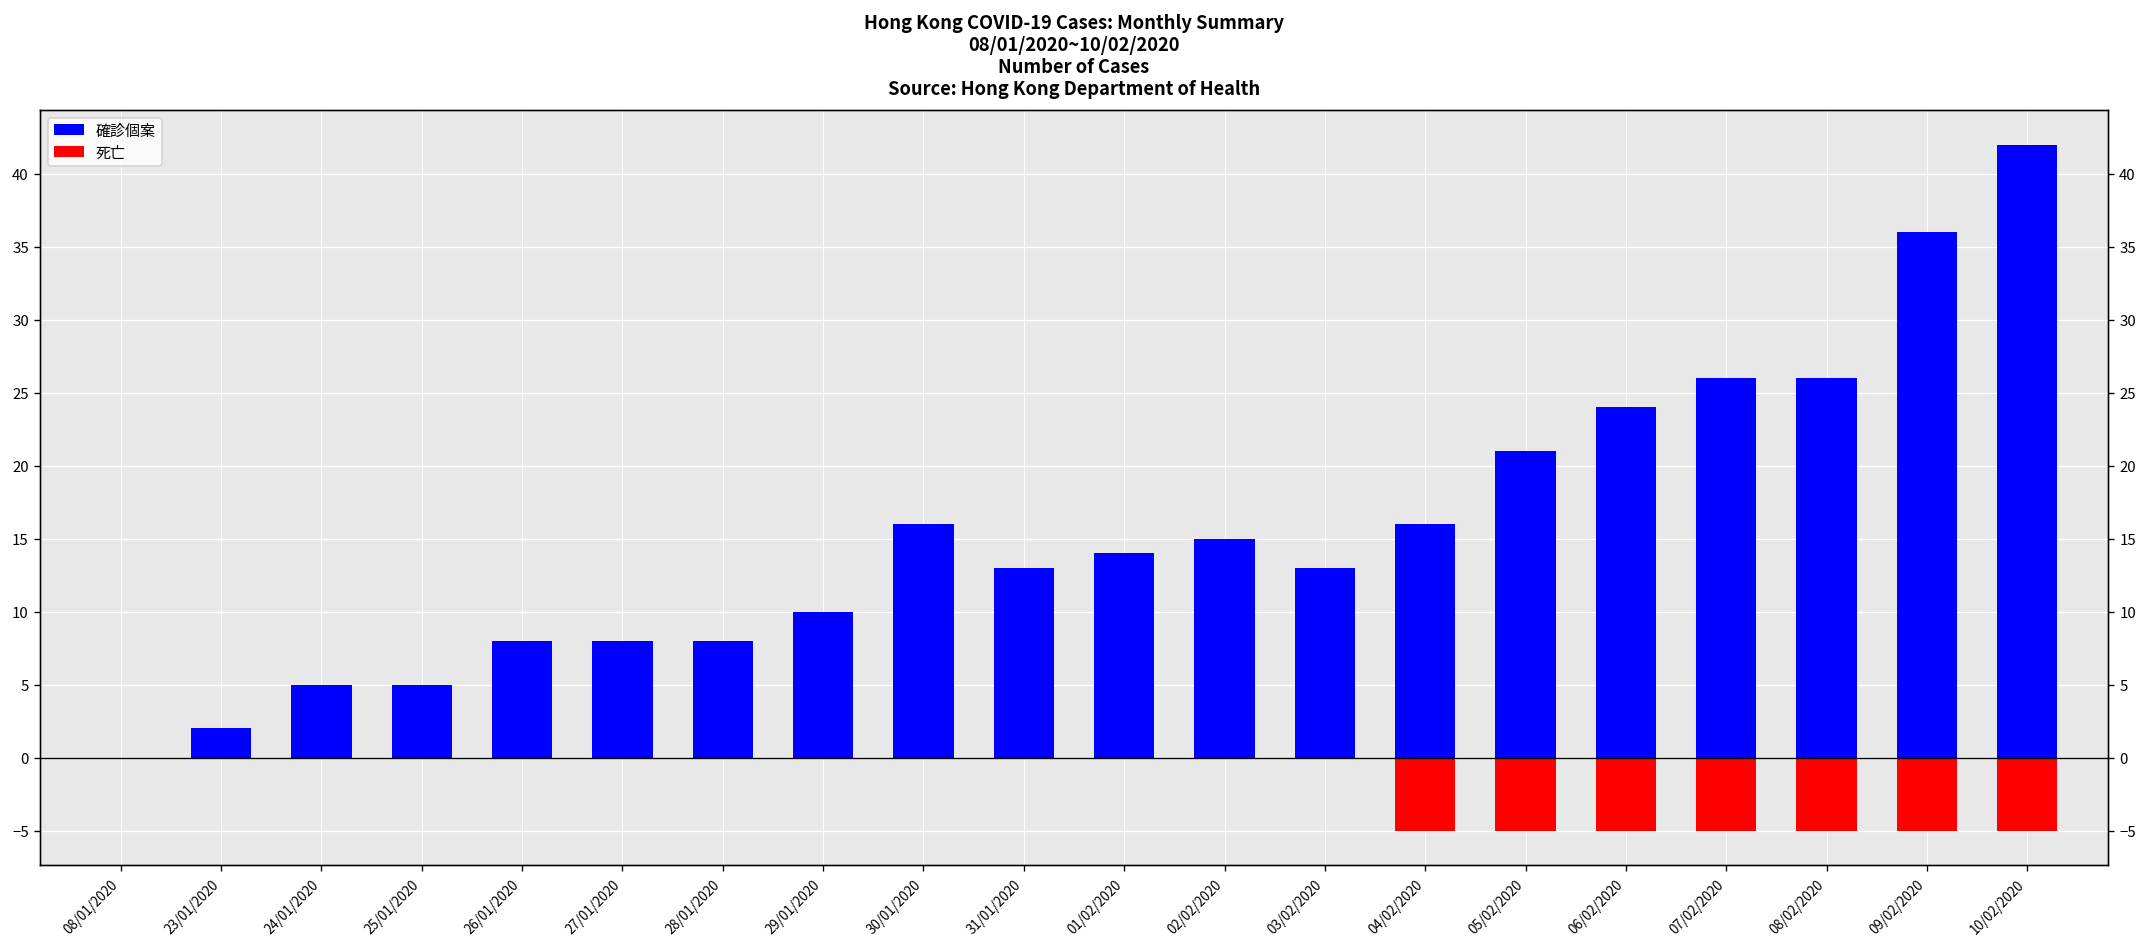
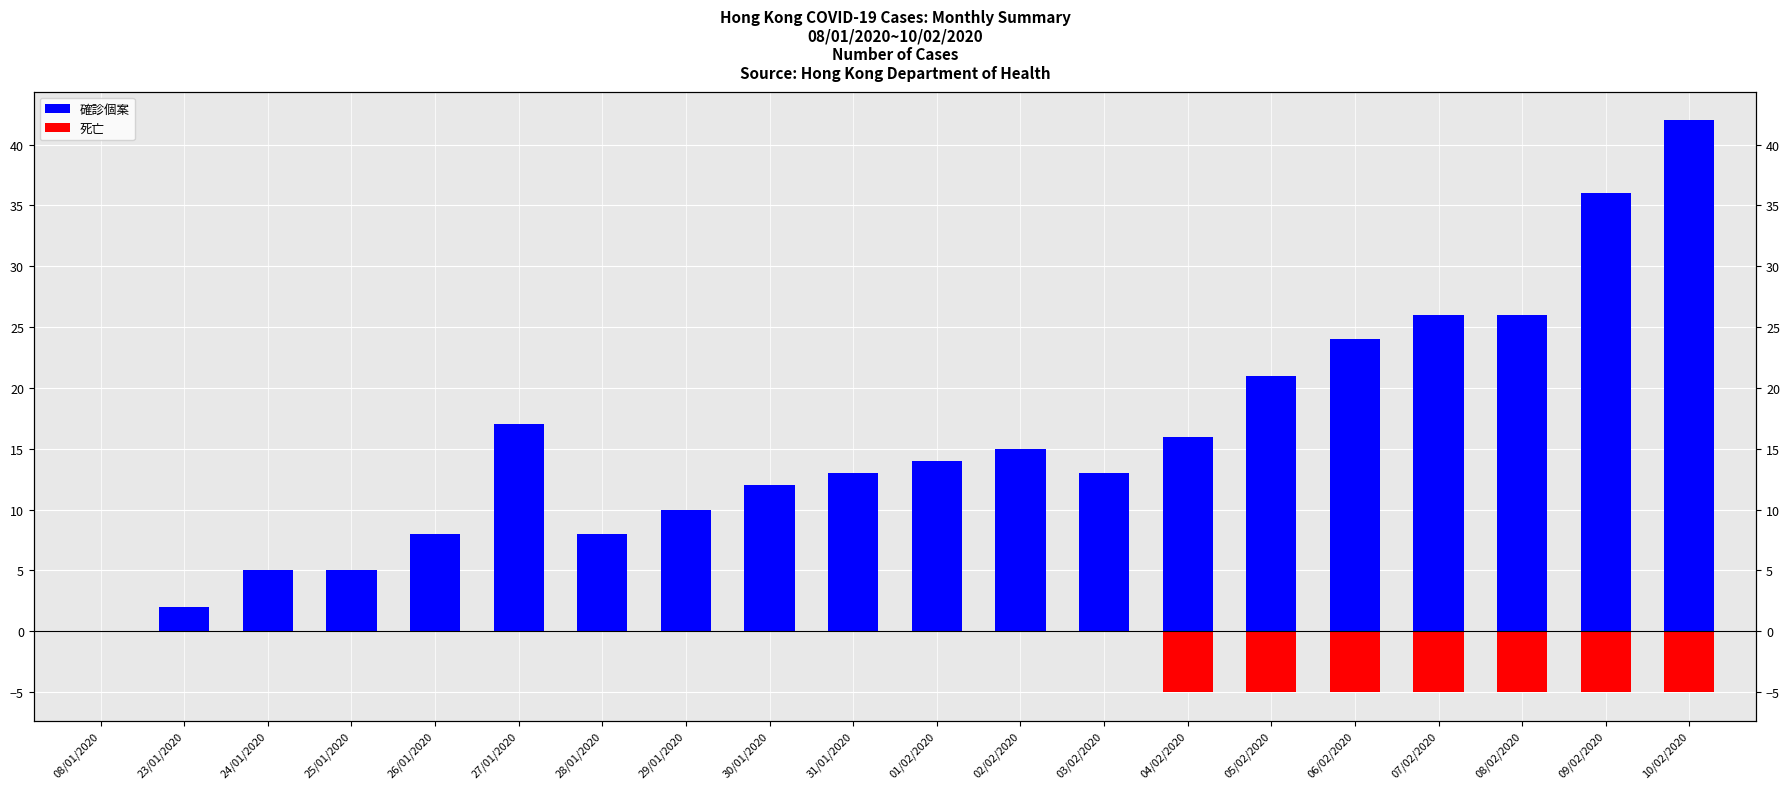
確診個案, 27/01/2020: 8 -> 17
確診個案, 30/01/2020: 16 -> 12
